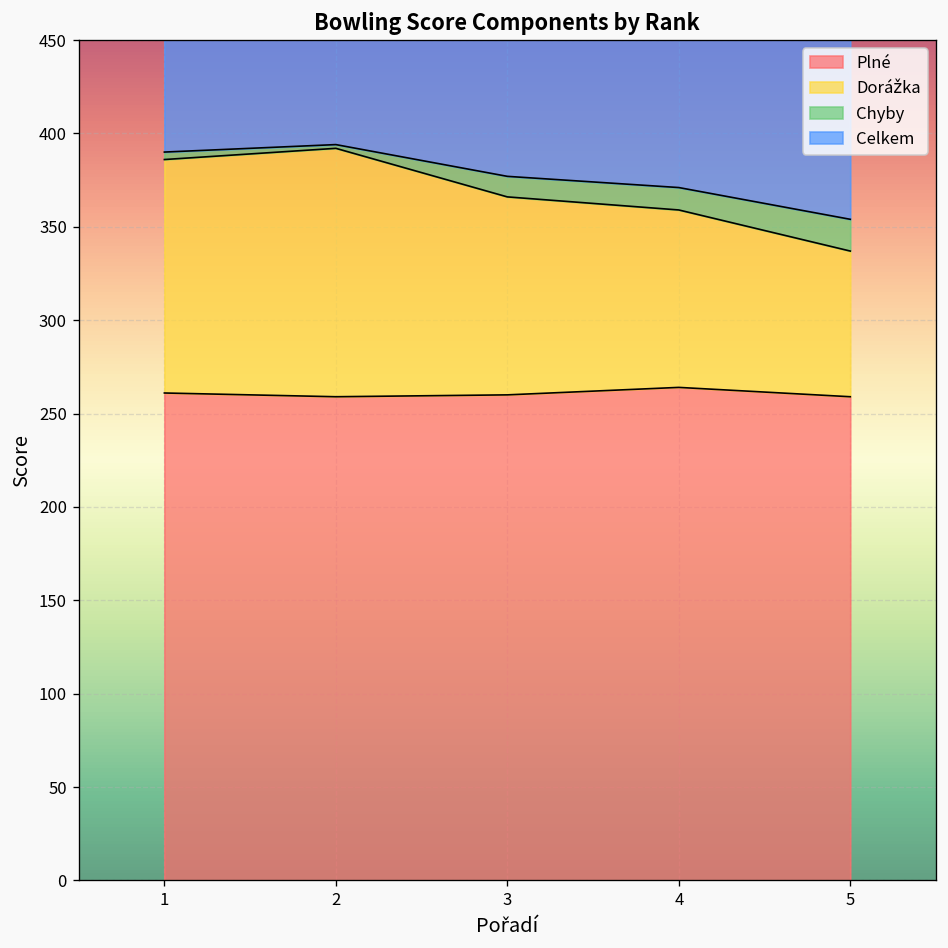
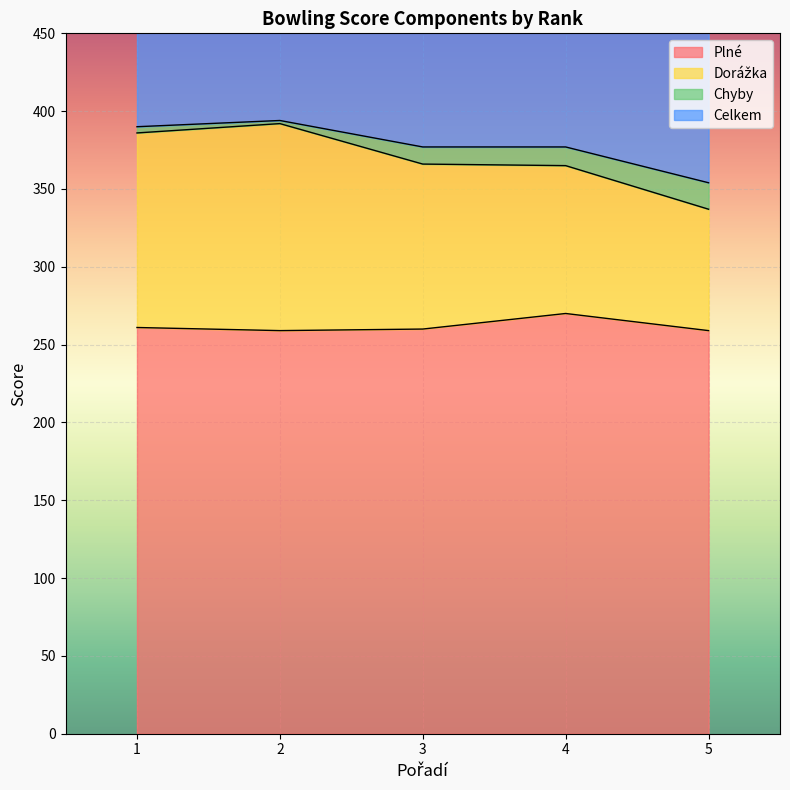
Plné, 4: 264 -> 270
